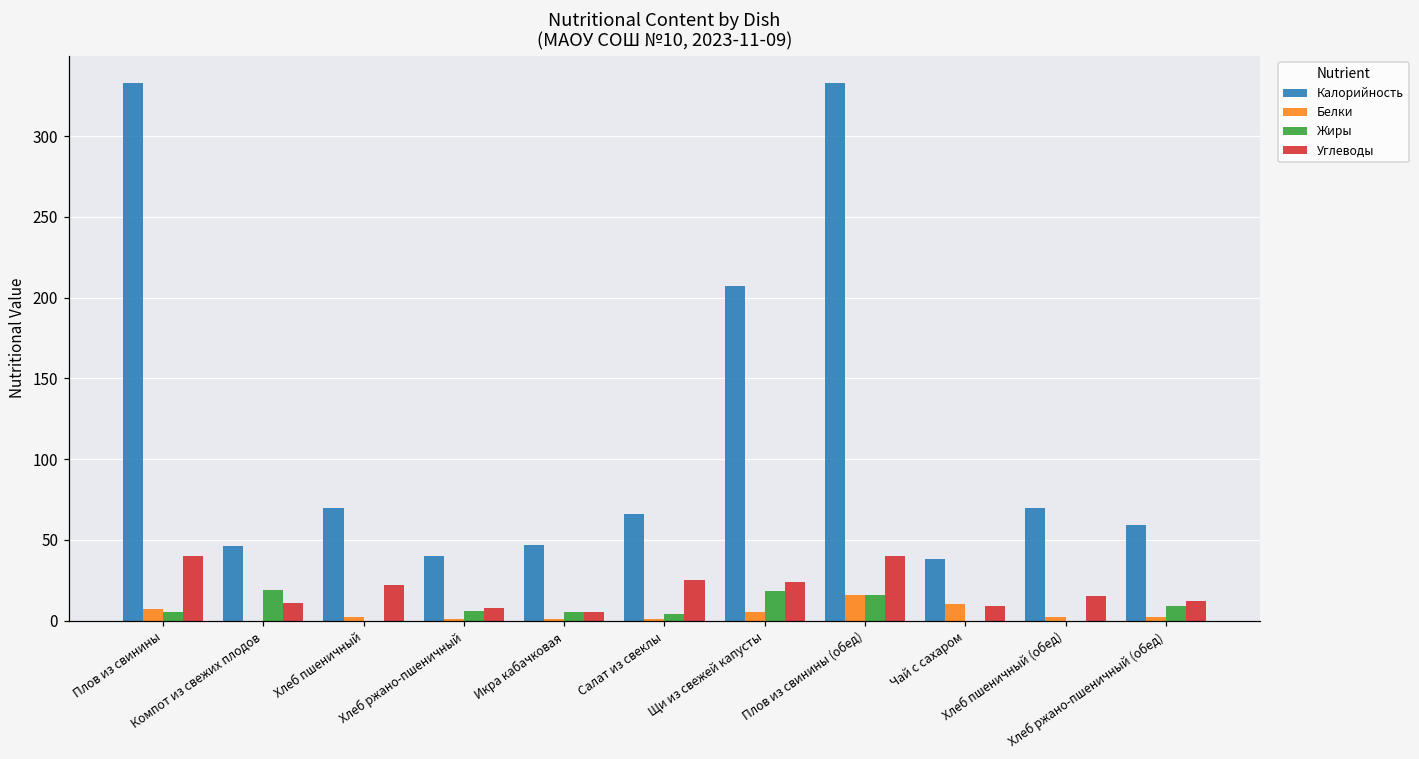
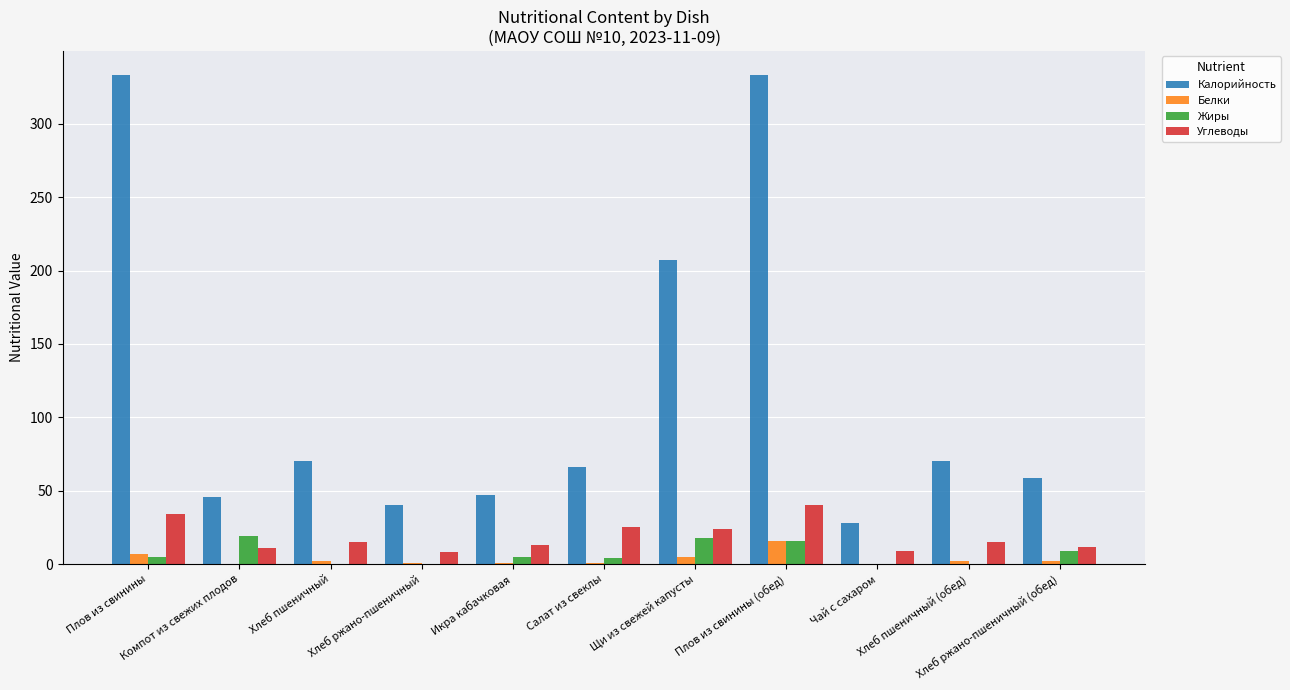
Углеводы, Плов из свинины: 40 -> 34
Углеводы, Хлеб пшеничный: 22 -> 15
Жиры, Хлеб ржано-пшеничный: 6 -> 0
Углеводы, Икра кабачковая: 5 -> 13
Калорийность, Чай с сахаром: 38 -> 28
Белки, Чай с сахаром: 10 -> 0
